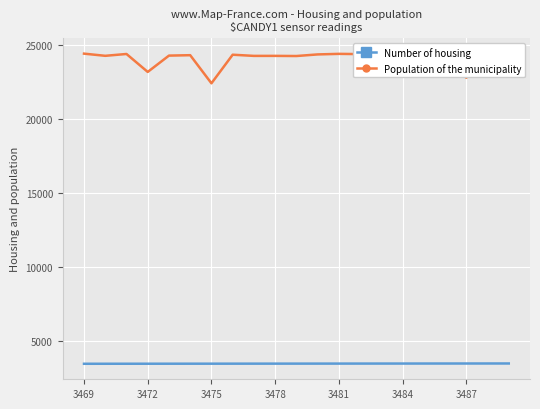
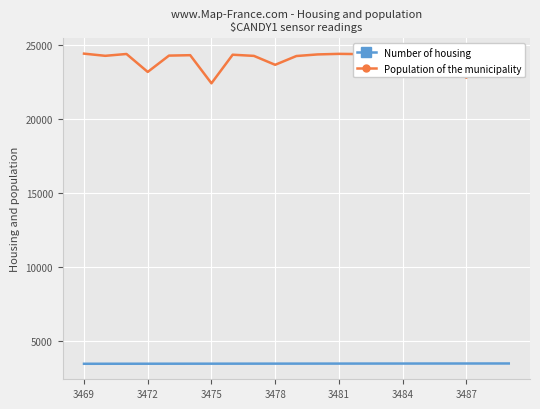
Population of the municipality, 3478: 24300 -> 23700
